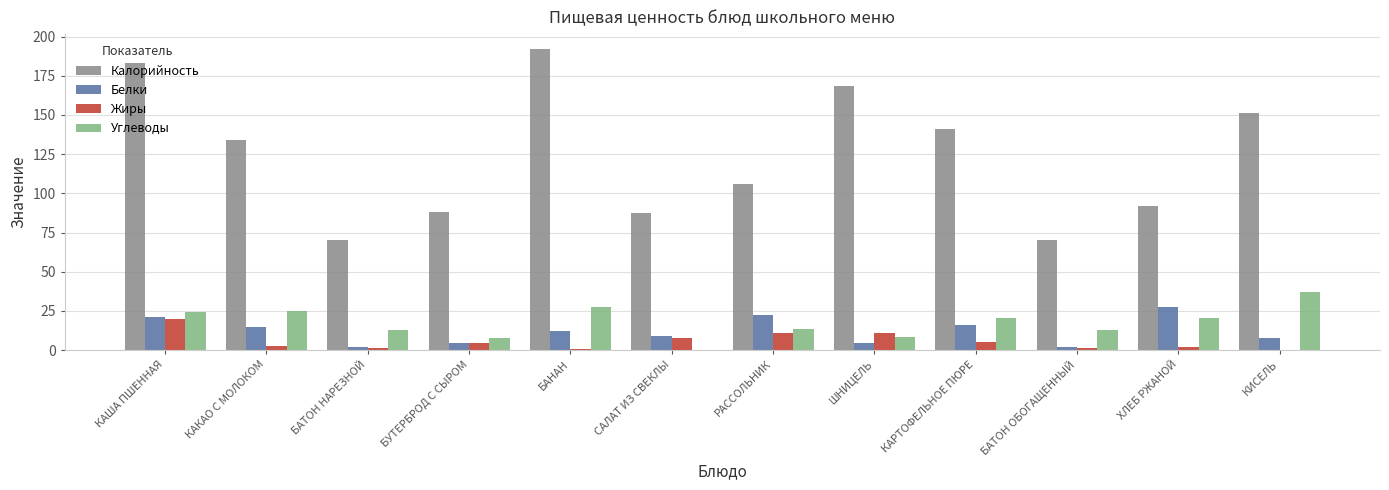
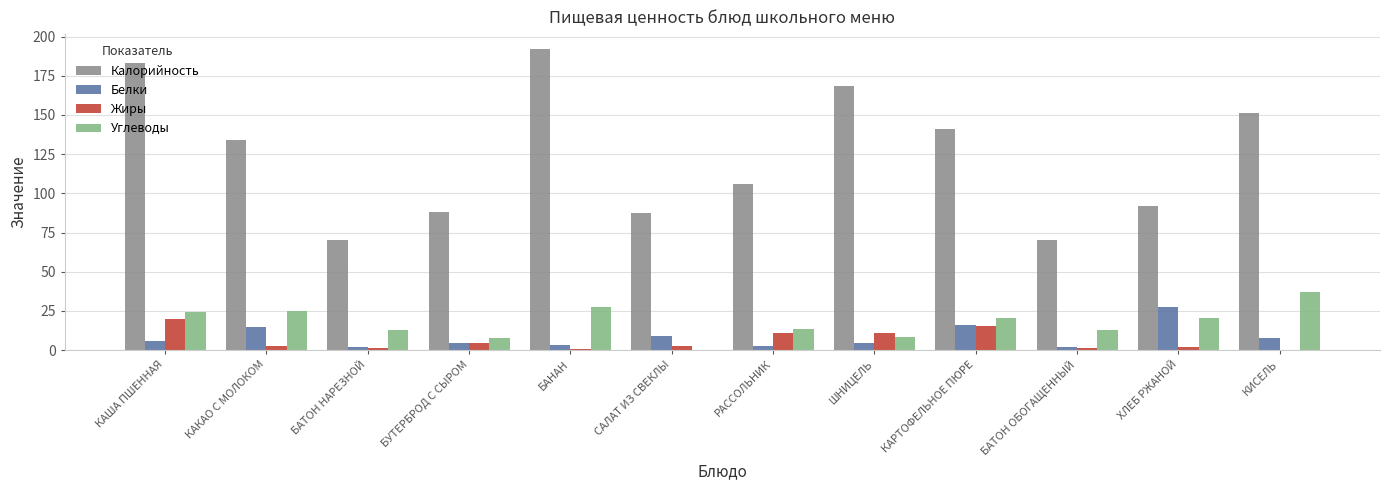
Белки, КАША ПШЕННАЯ: 21 -> 6
Белки, БАНАН: 12 -> 3
Жиры, САЛАТ ИЗ СВЕКЛЫ: 8 -> 3
Белки, РАССОЛЬНИК: 22 -> 2
Жиры, КАРТОФЕЛЬНОЕ ПЮРЕ: 5 -> 16
